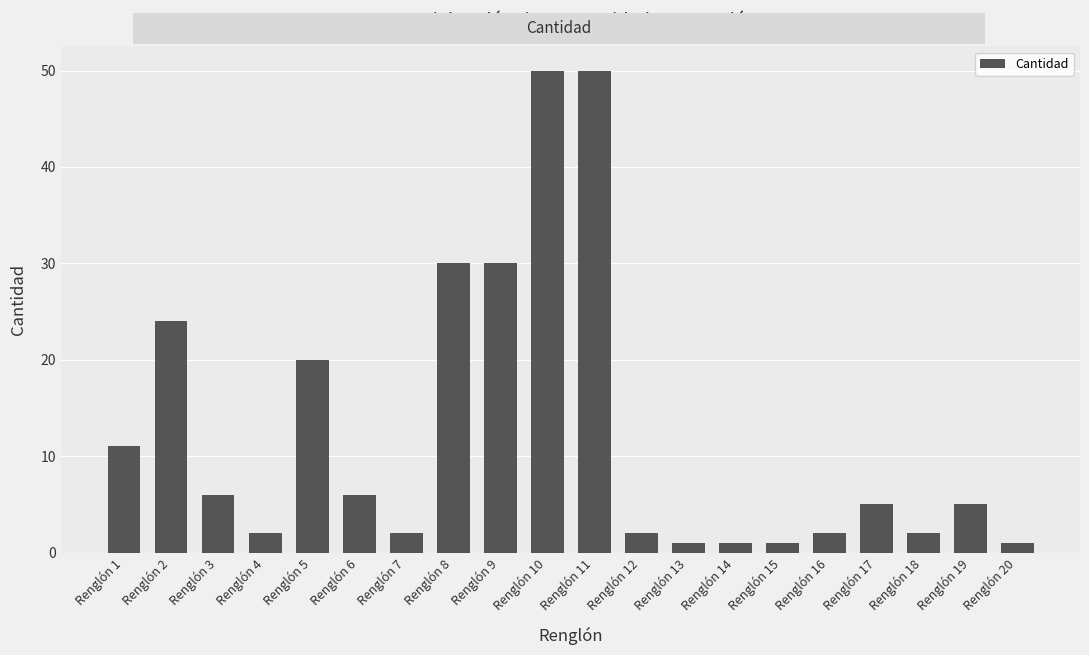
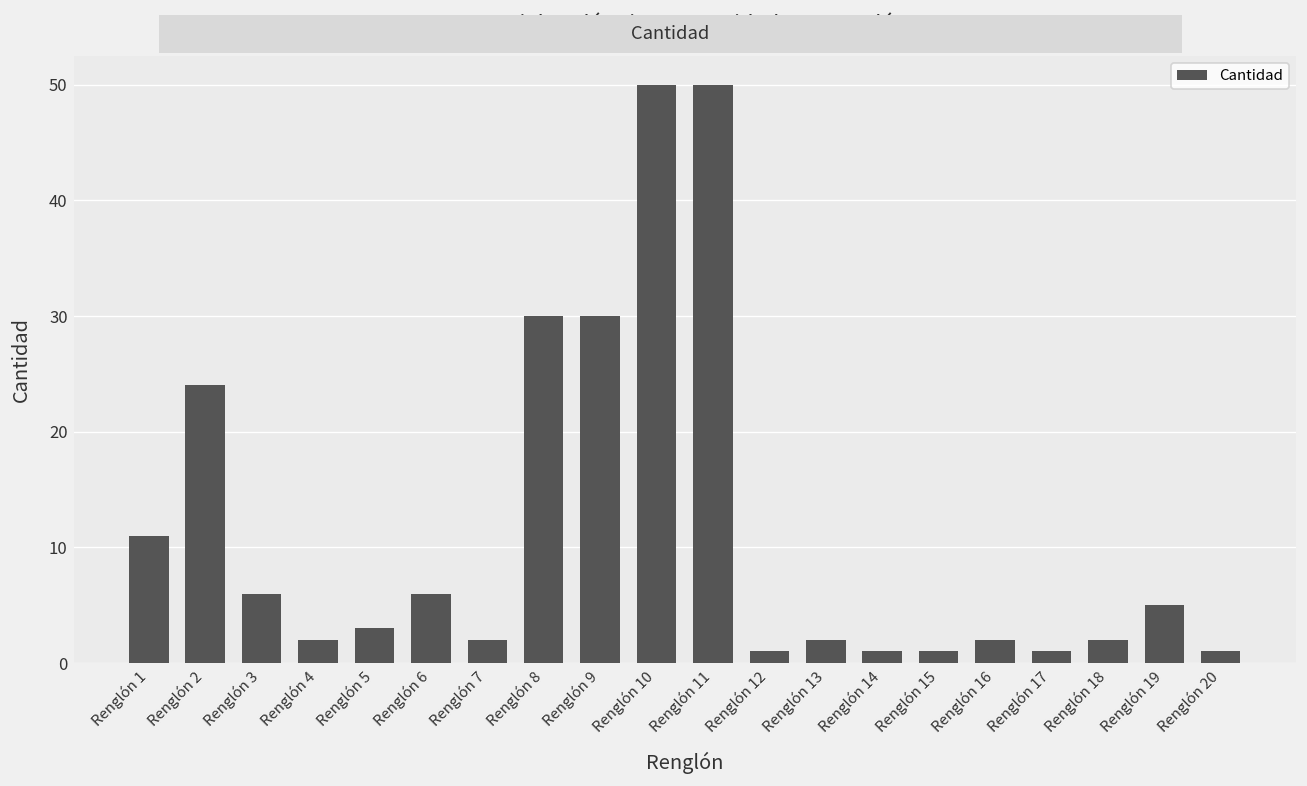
Renglón 5: 20 -> 3
Renglón 12: 2 -> 1
Renglón 13: 1 -> 2
Renglón 17: 5 -> 1
